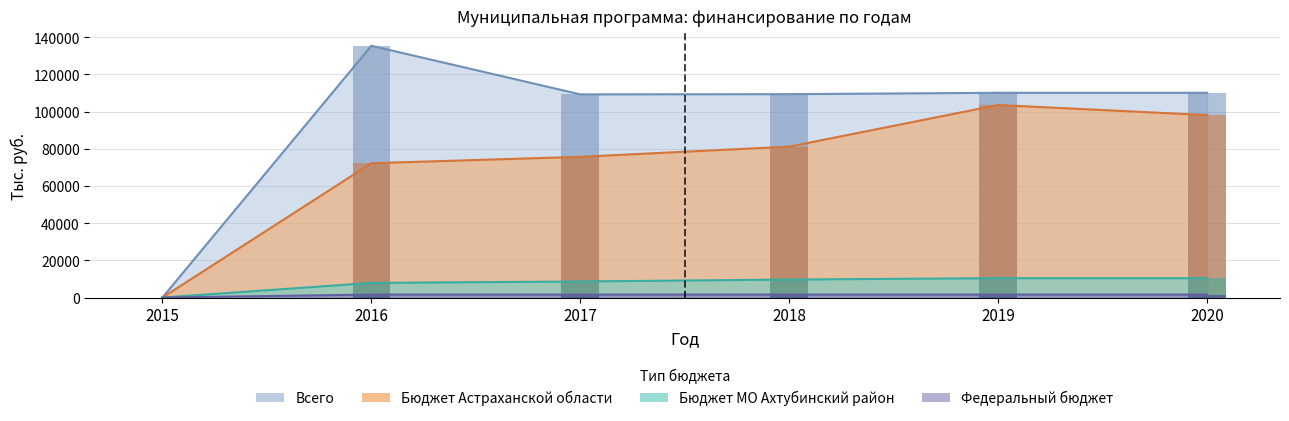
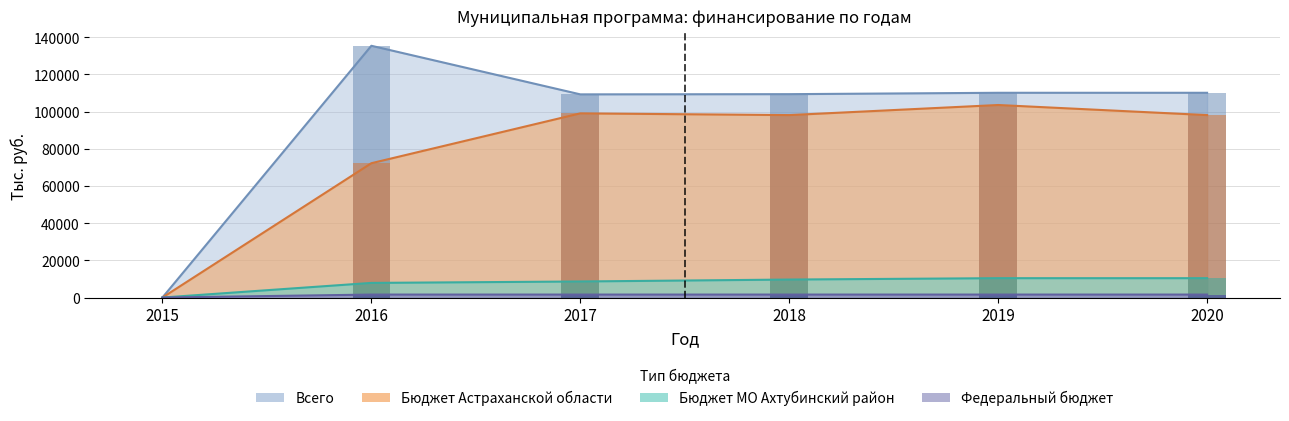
Бюджет Астраханской области, 2017: 76000 -> 99000
Бюджет Астраханской области, 2018: 81000 -> 98000
